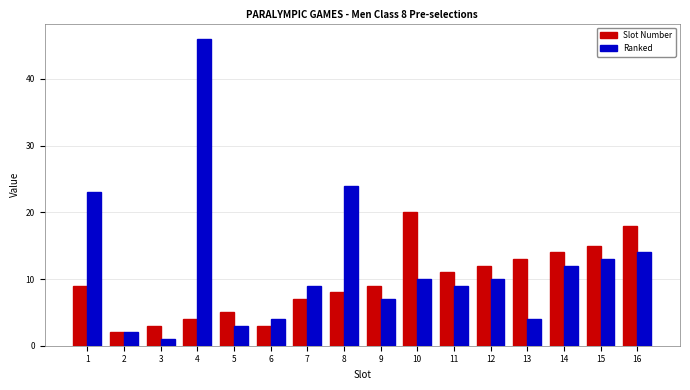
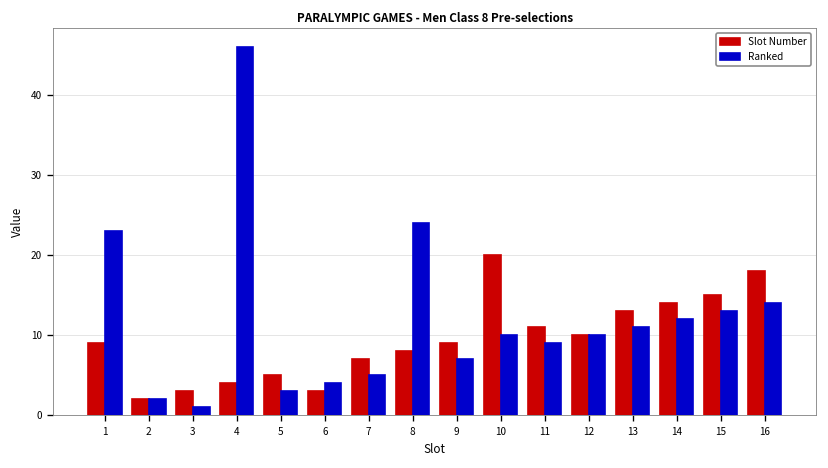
Ranked, 7: 9 -> 5
Slot Number, 12: 12 -> 10
Ranked, 13: 4 -> 11
